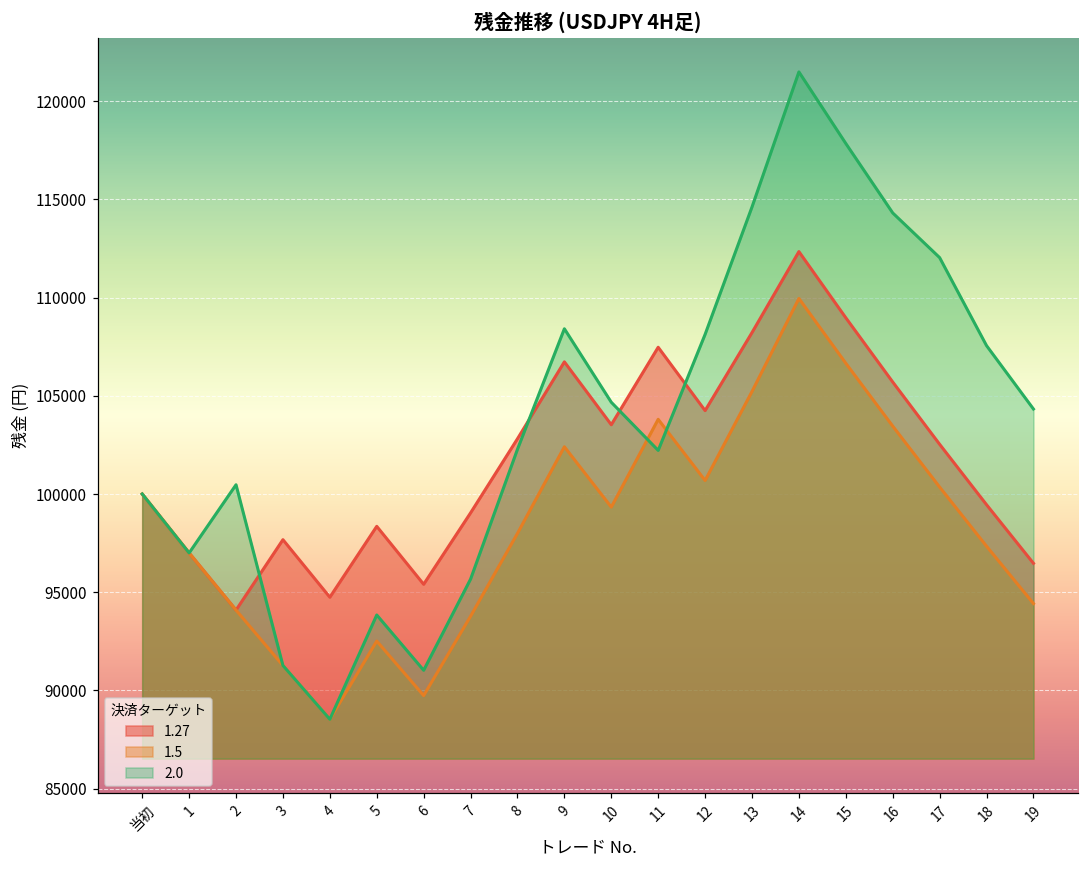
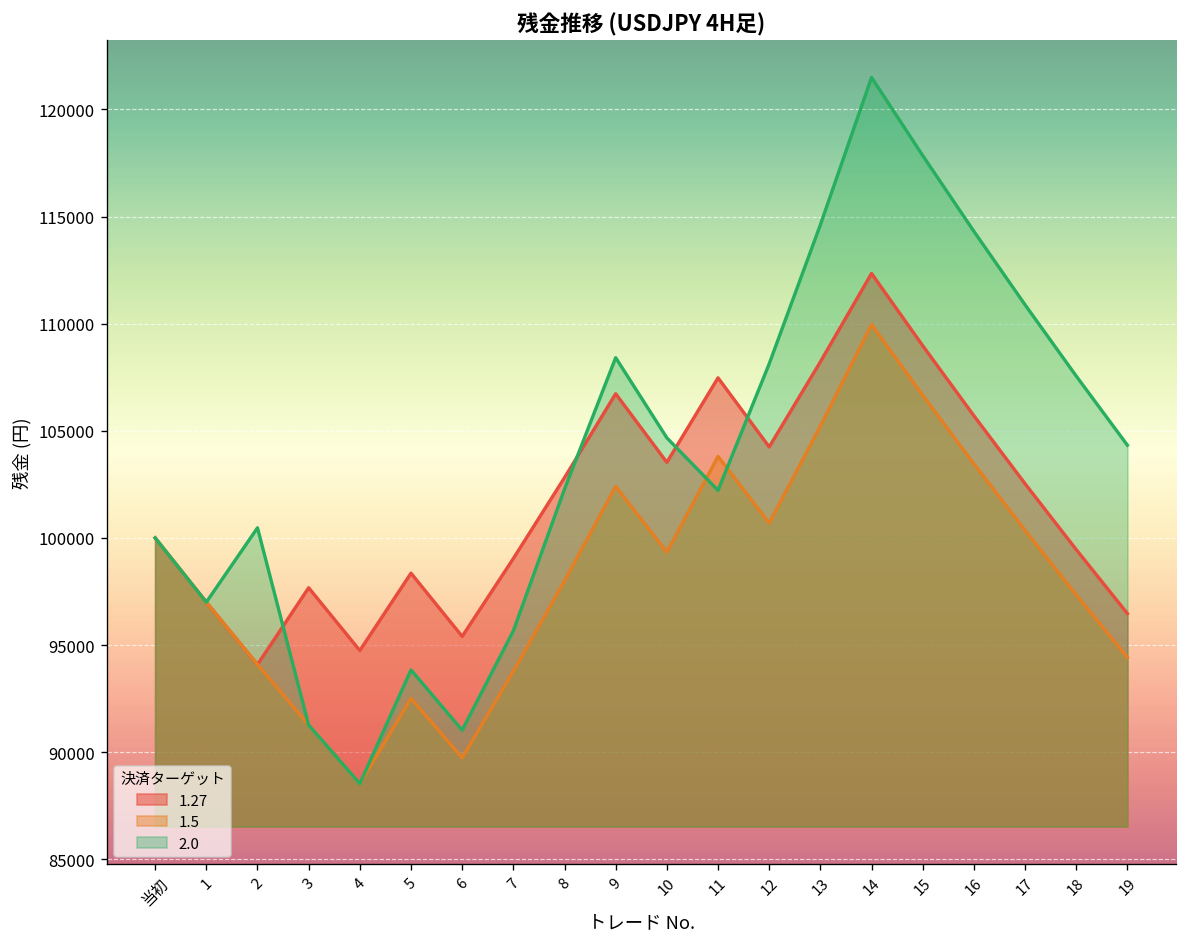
2.0, 17: 112000 -> 110900
